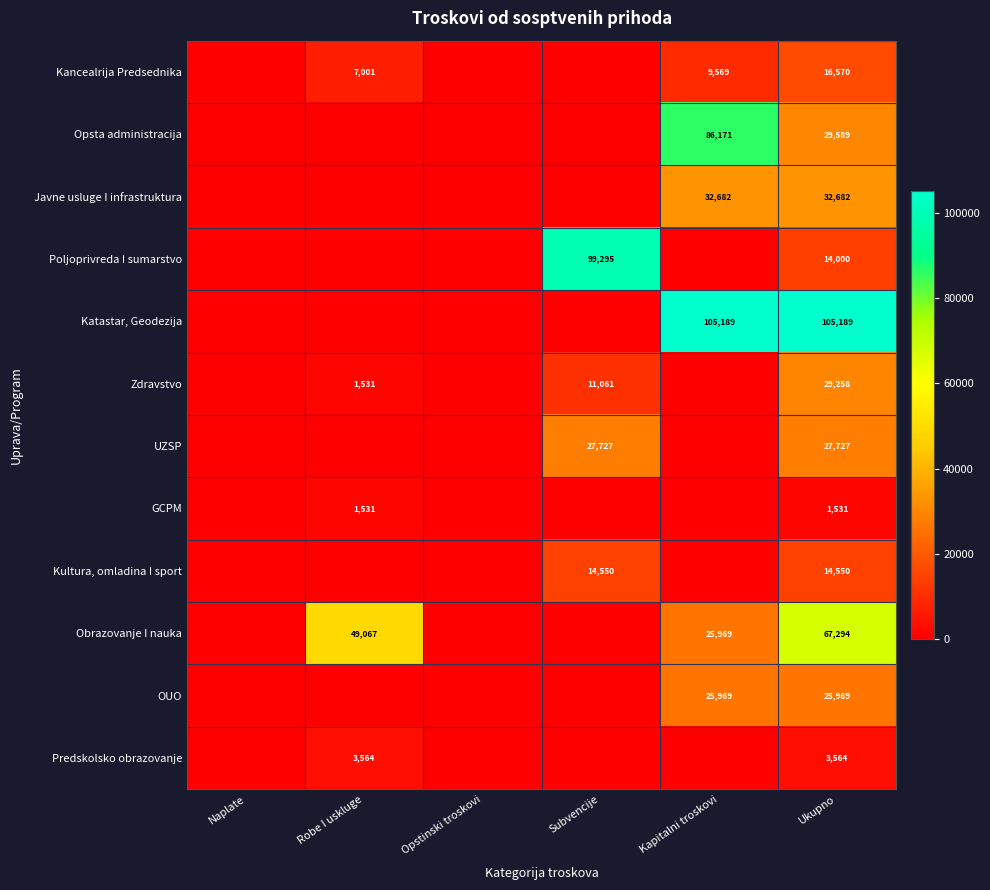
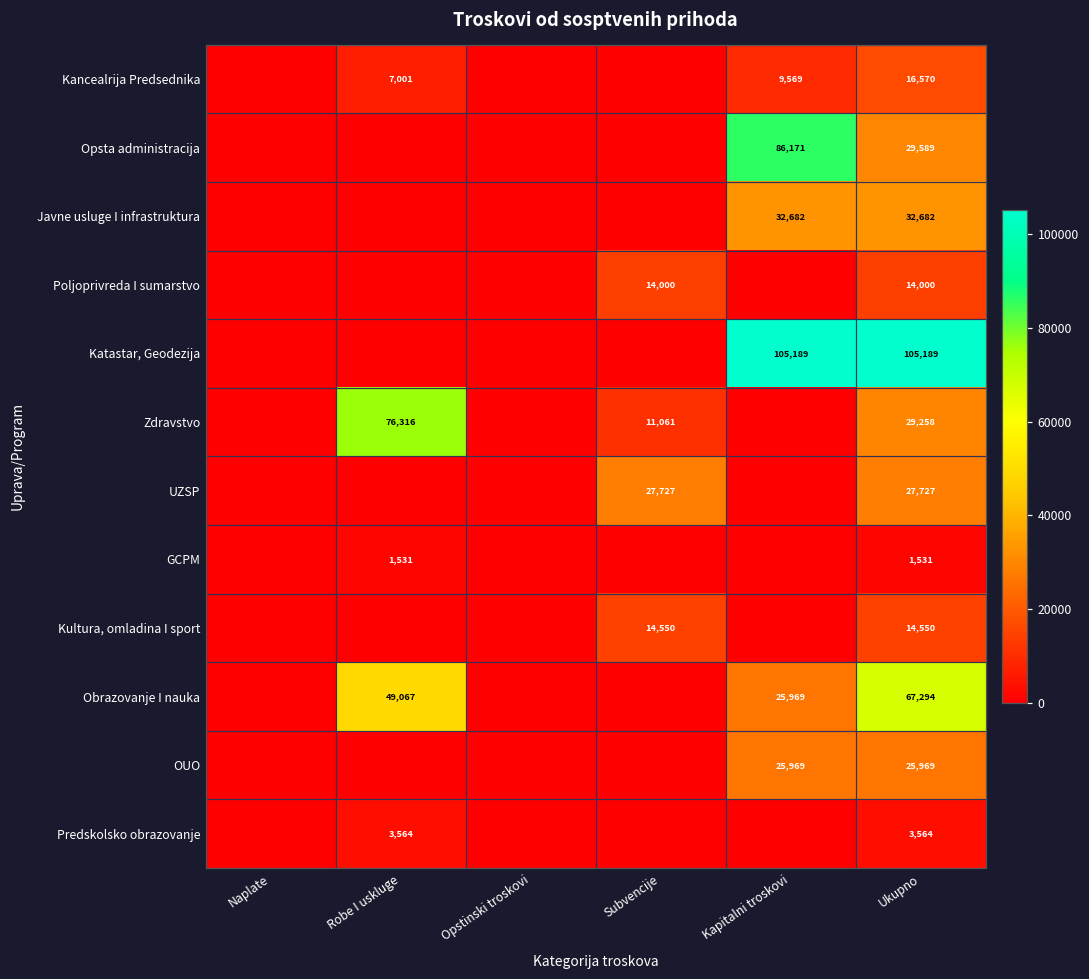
Poljoprivreda I sumarstvo, Subvencije: 99,295 -> 14,000
Zdravstvo, Robe I uskluge: 1,531 -> 76,316
